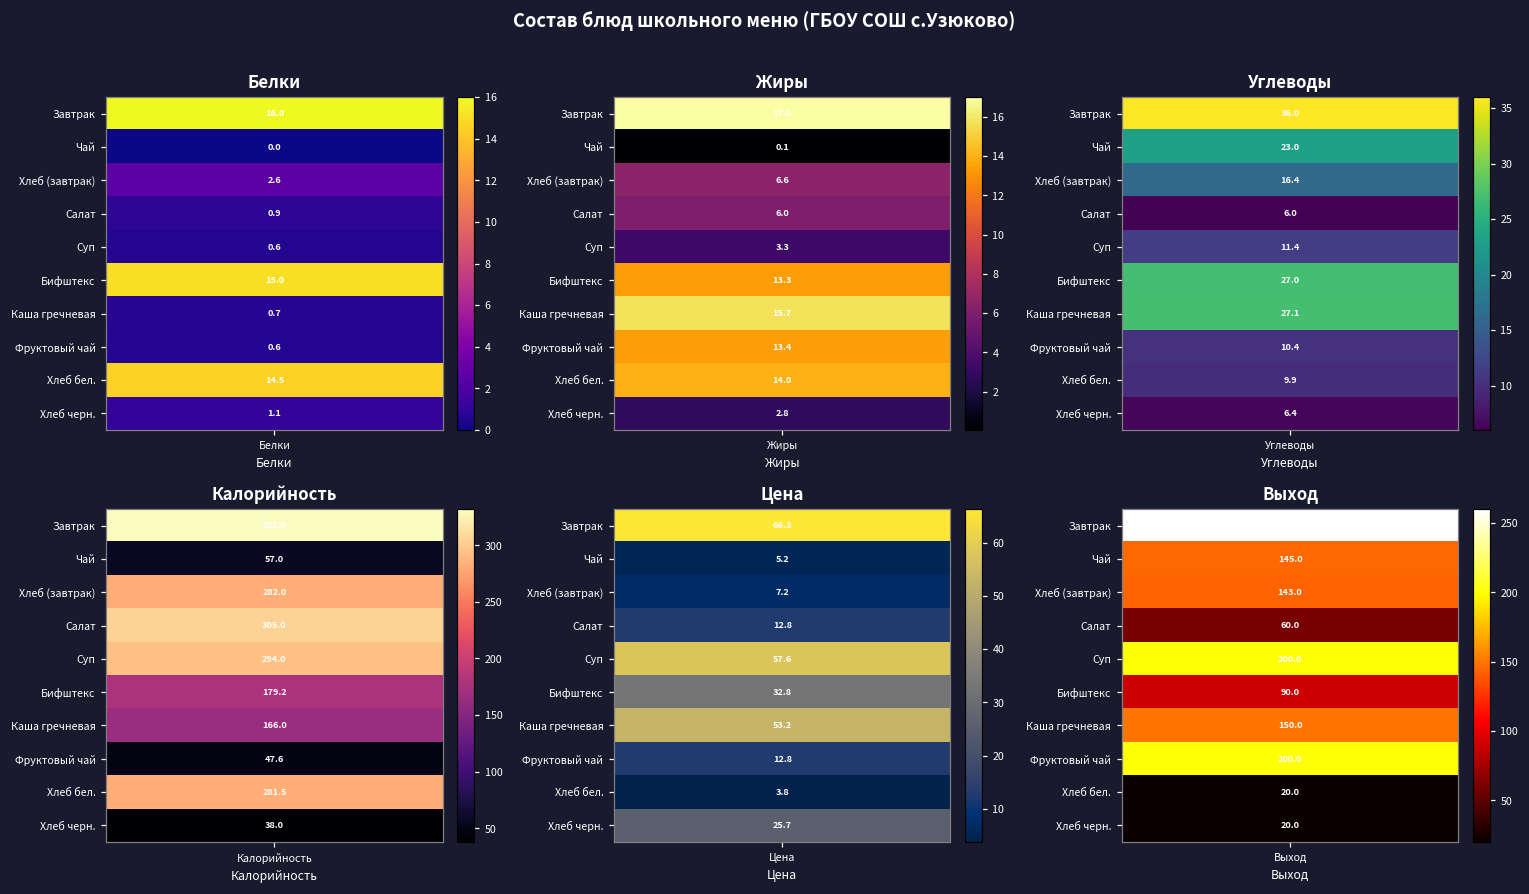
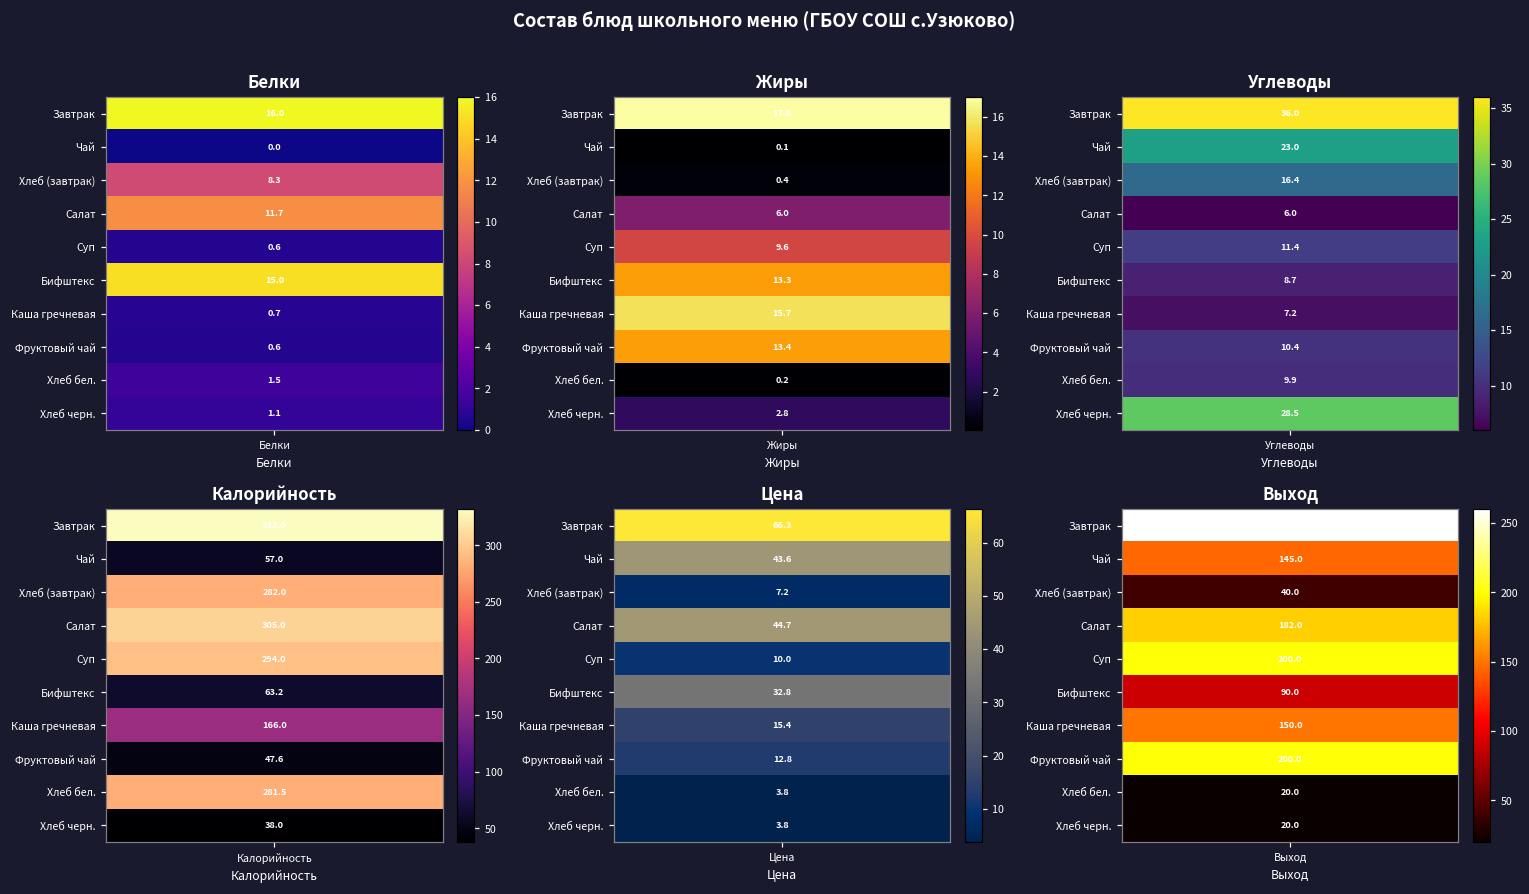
Белки, Хлеб (завтрак), Белки: 2.6 -> 8.3
Белки, Салат, Белки: 0.9 -> 11.7
Белки, Хлеб бел., Белки: 14.5 -> 1.5
Жиры, Хлеб (завтрак), Жиры: 6.6 -> 0.4
Жиры, Суп, Жиры: 3.3 -> 9.6
Жиры, Хлеб бел., Жиры: 14.0 -> 0.2
Углеводы, Бифштекс, Углеводы: 27.0 -> 8.7
Углеводы, Каша гречневая, Углеводы: 27.1 -> 7.2
Углеводы, Хлеб черн., Углеводы: 6.4 -> 28.5
Калорийность, Бифштекс, Калорийность: 179.2 -> 63.2
Цена, Чай, Цена: 5.2 -> 43.6
Цена, Салат, Цена: 12.8 -> 44.7
Цена, Суп, Цена: 57.6 -> 10.0
Цена, Каша гречневая, Цена: 53.2 -> 15.4
Цена, Хлеб черн., Цена: 25.7 -> 3.8
Выход, Хлеб (завтрак), Выход: 143.0 -> 40.0
Выход, Салат, Выход: 60.0 -> 182.0
